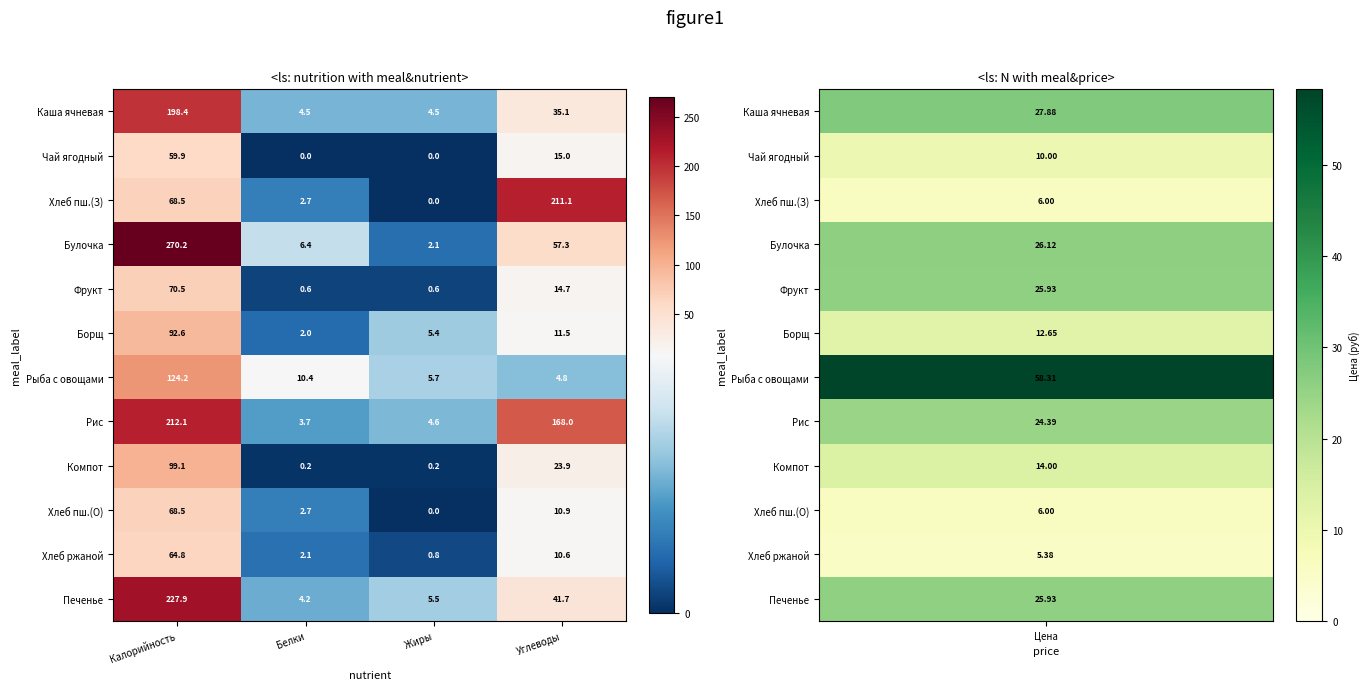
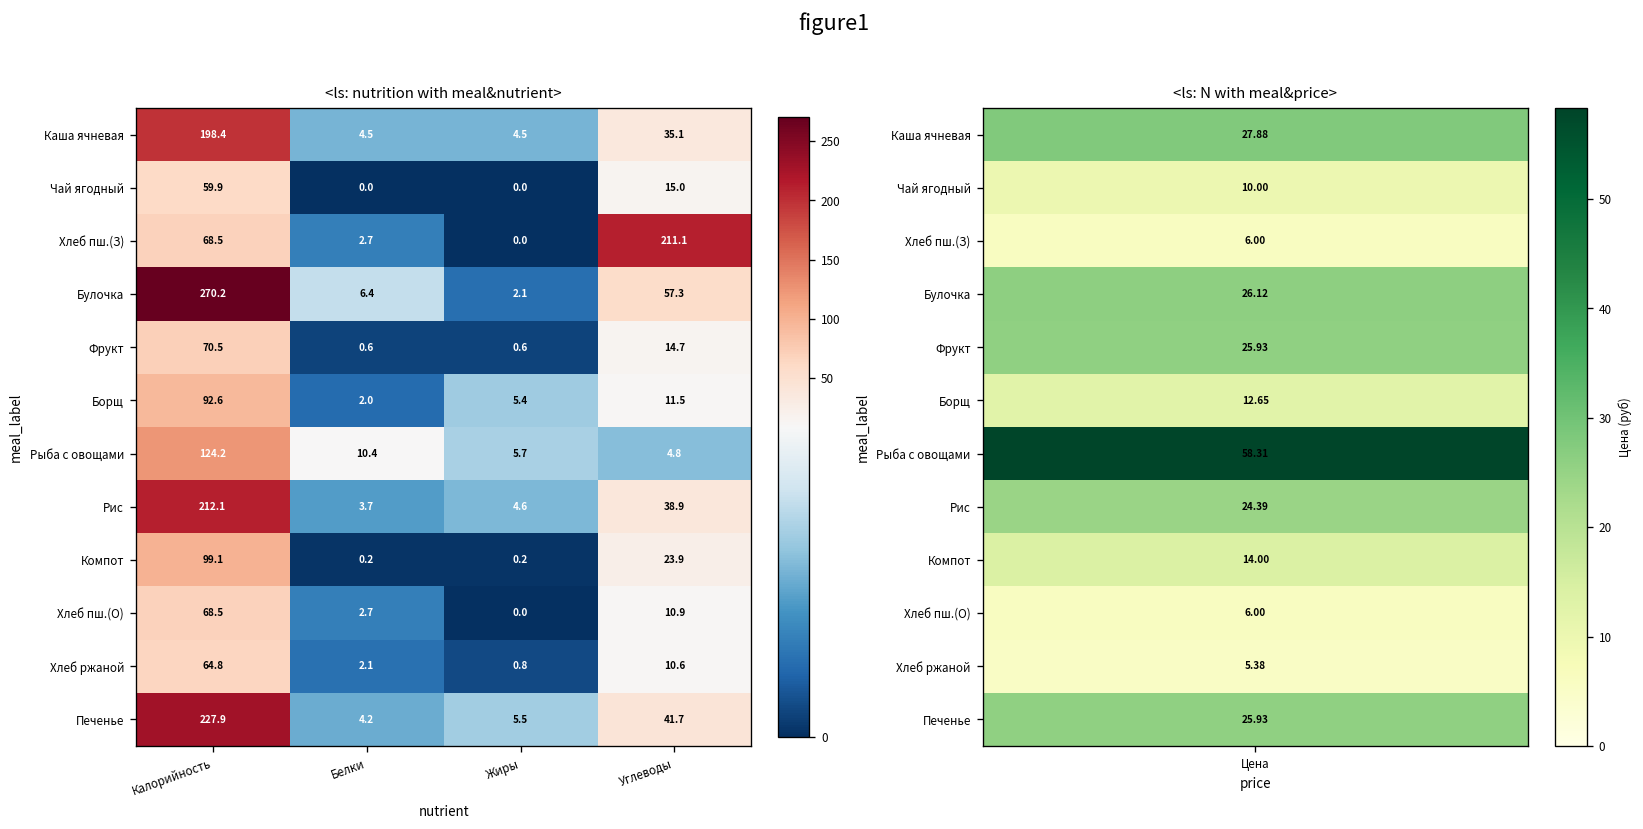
<ls: nutrition with meal&nutrient>, Рис, Углеводы: 168.0 -> 38.9
